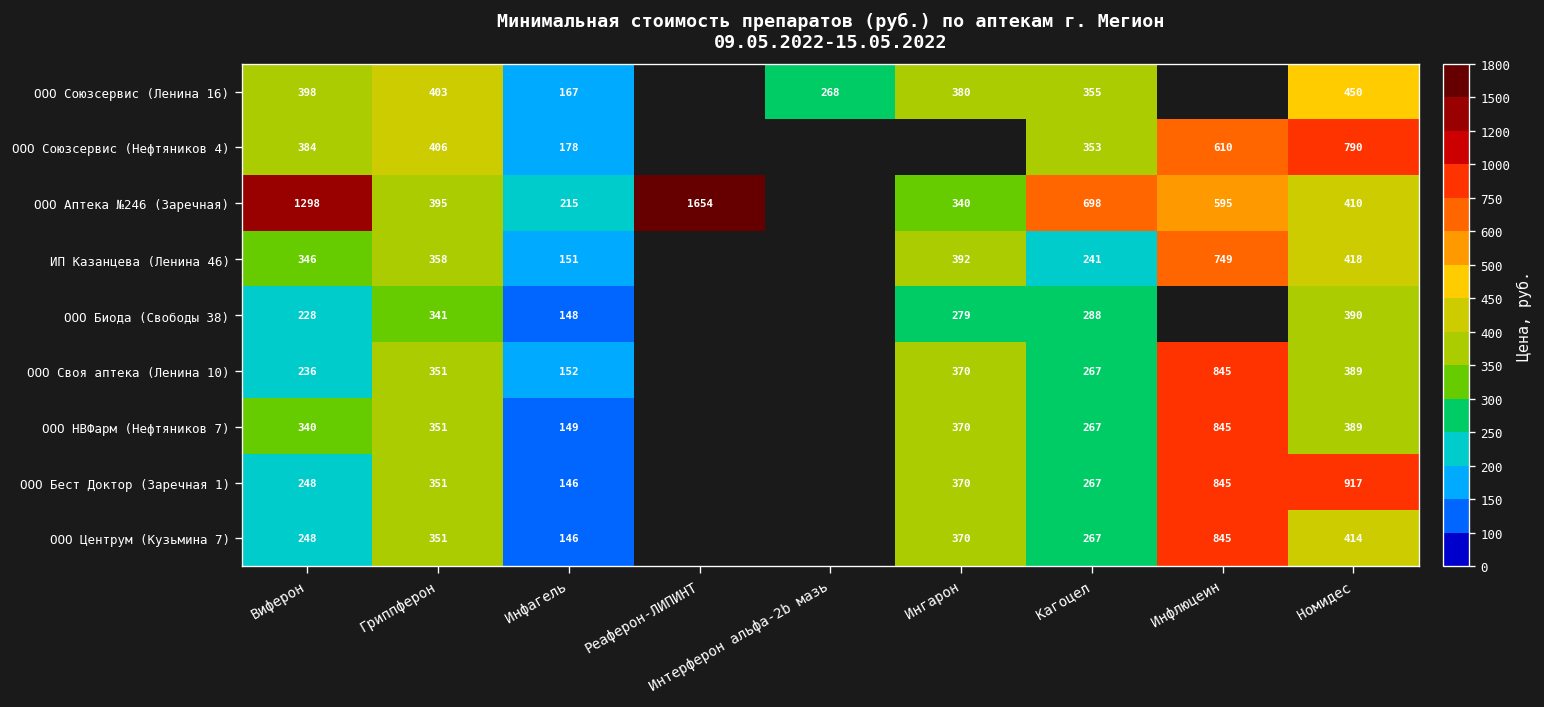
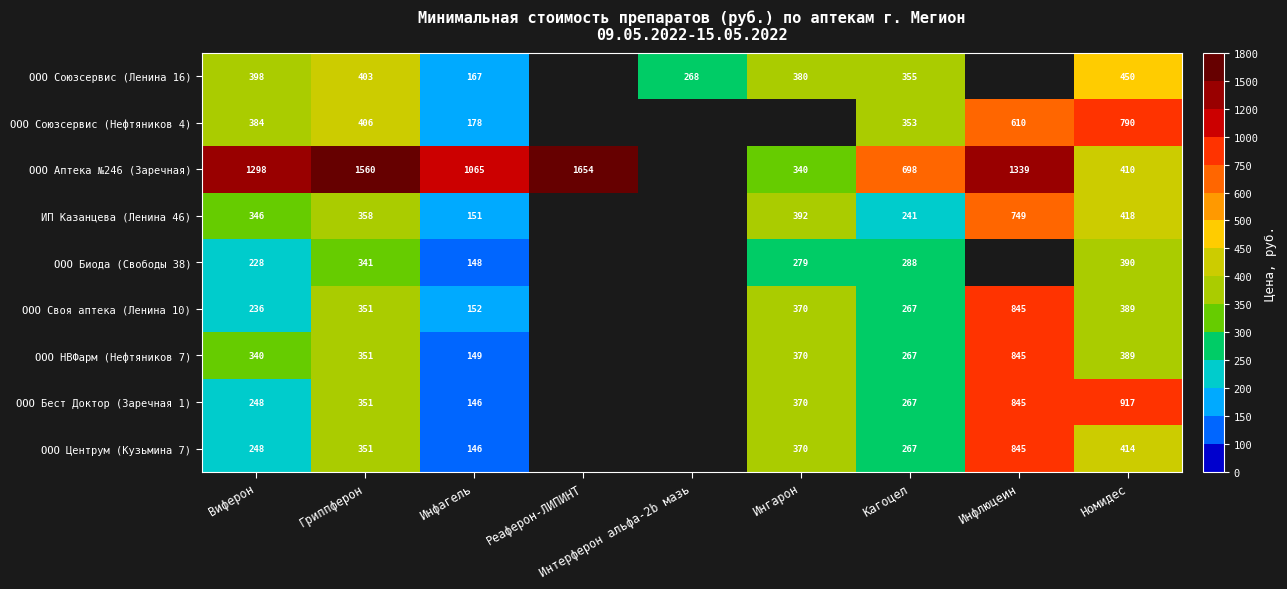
ООО Аптека №246 (Заречная), Гриппферон: 395 -> 1560
ООО Аптека №246 (Заречная), Инфагель: 215 -> 1065
ООО Аптека №246 (Заречная), Инфлюцеин: 595 -> 1339
